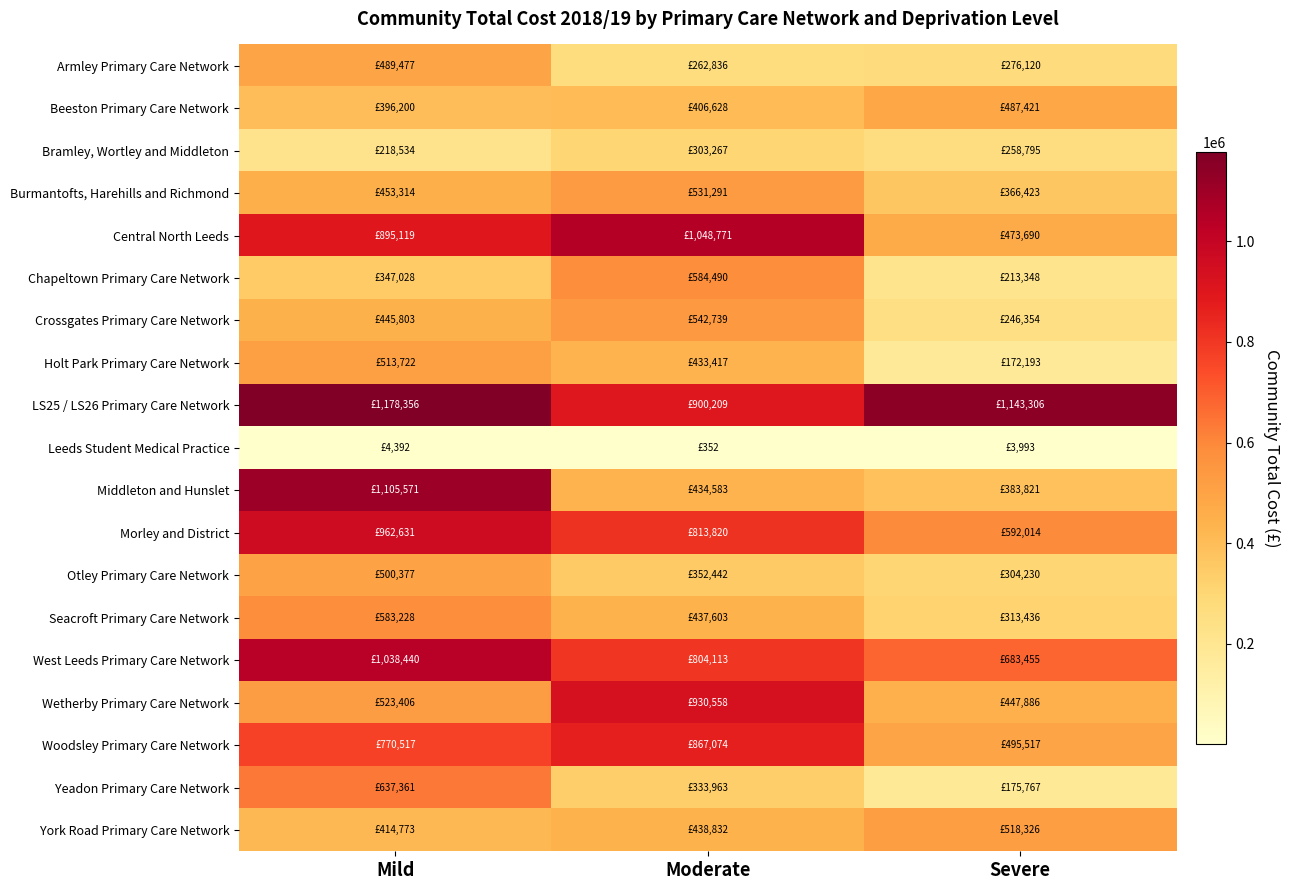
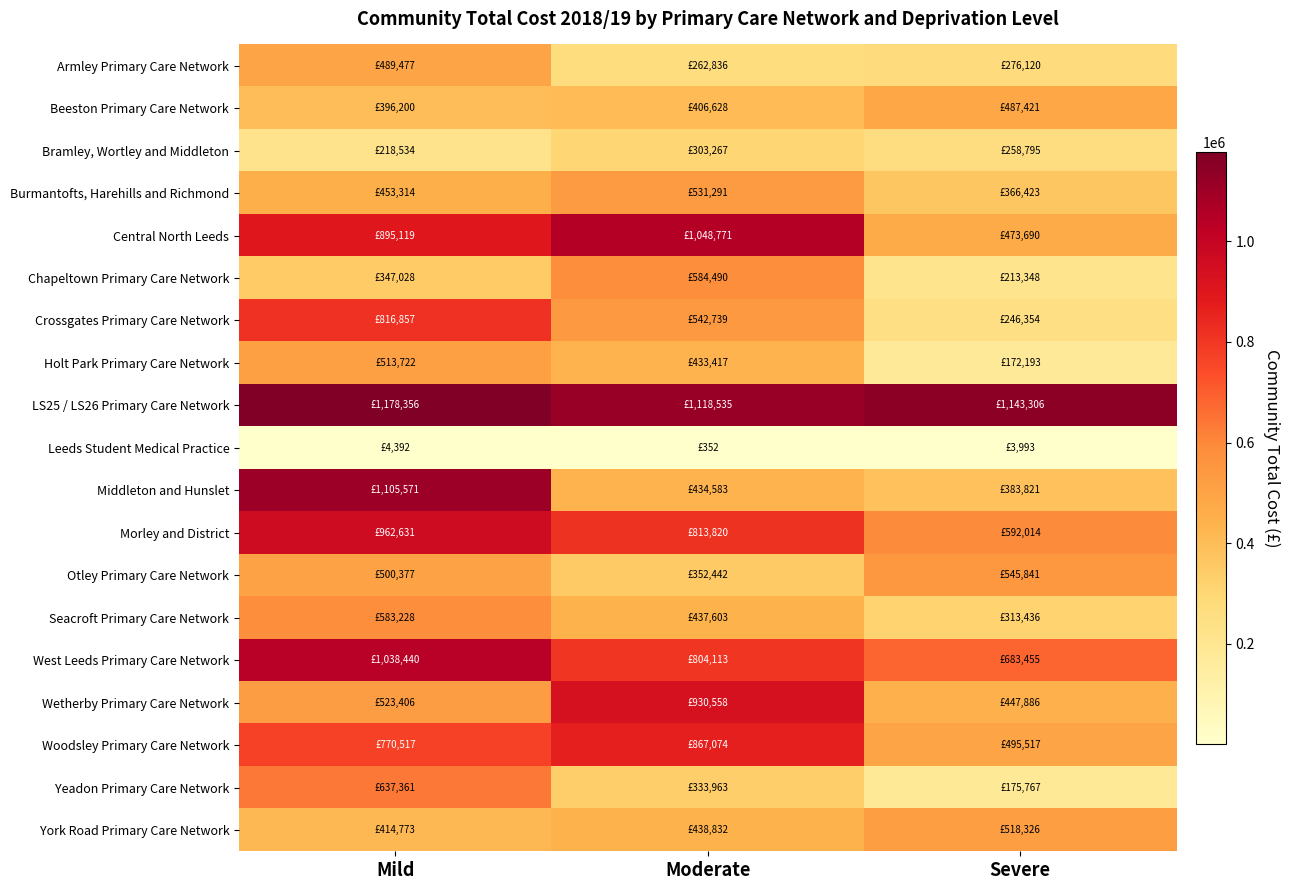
Crossgates Primary Care Network, Mild: £445,803 -> £816,857
LS25 / LS26 Primary Care Network, Moderate: £900,209 -> £1,118,535
Otley Primary Care Network, Severe: £304,230 -> £545,841
